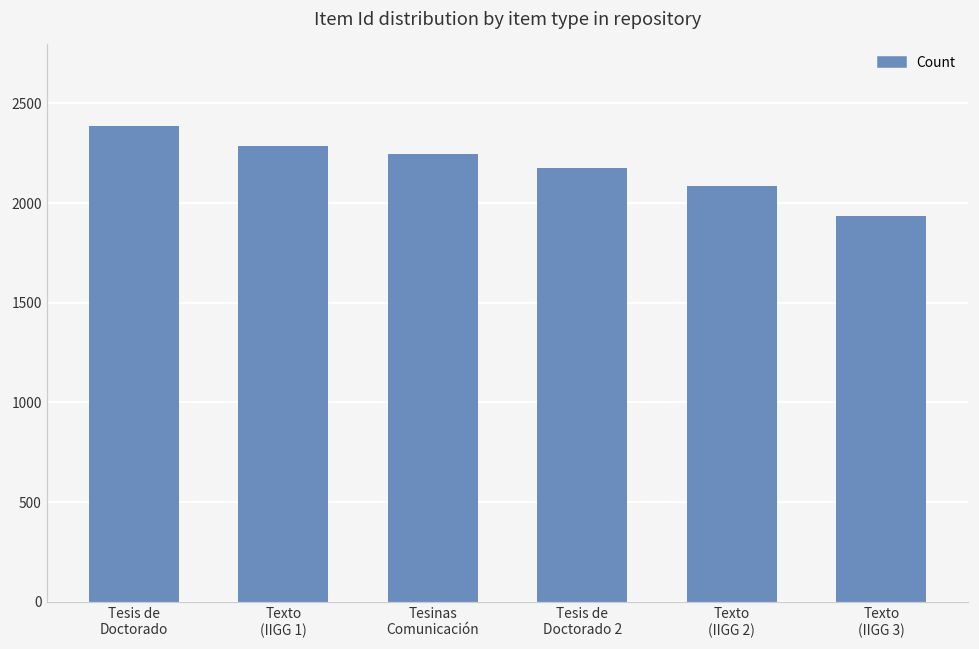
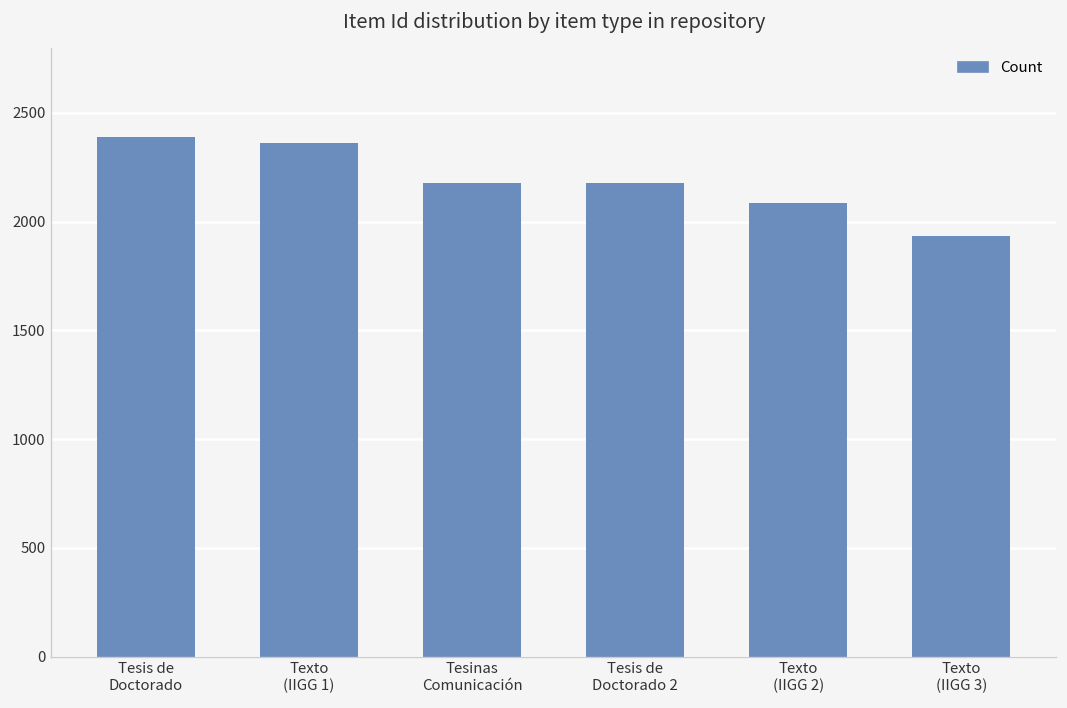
Texto (IIGG 1): 2290 -> 2360
Tesinas Comunicación: 2250 -> 2180
